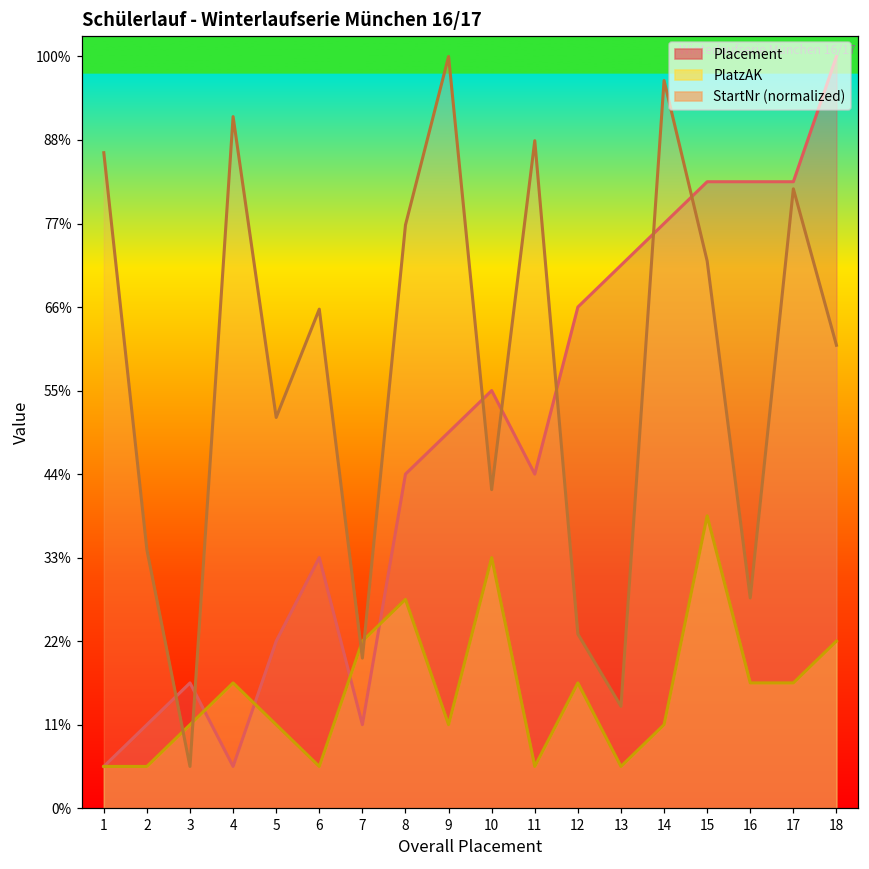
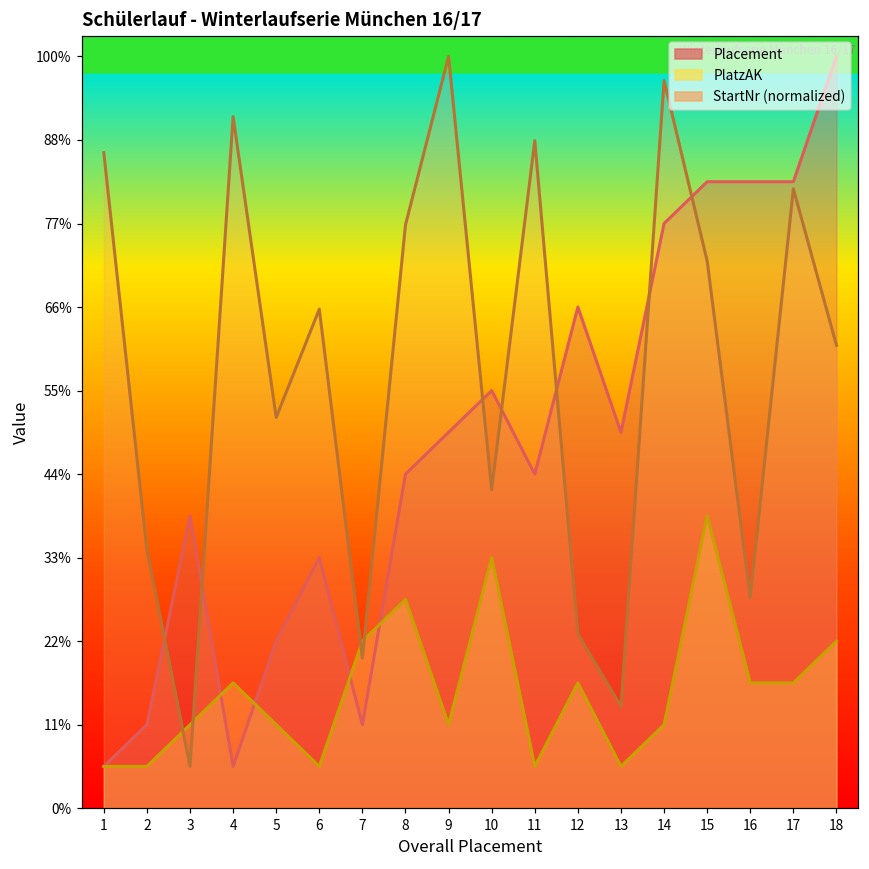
Placement, 3: 17% -> 39%
Placement, 13: 72% -> 50%
